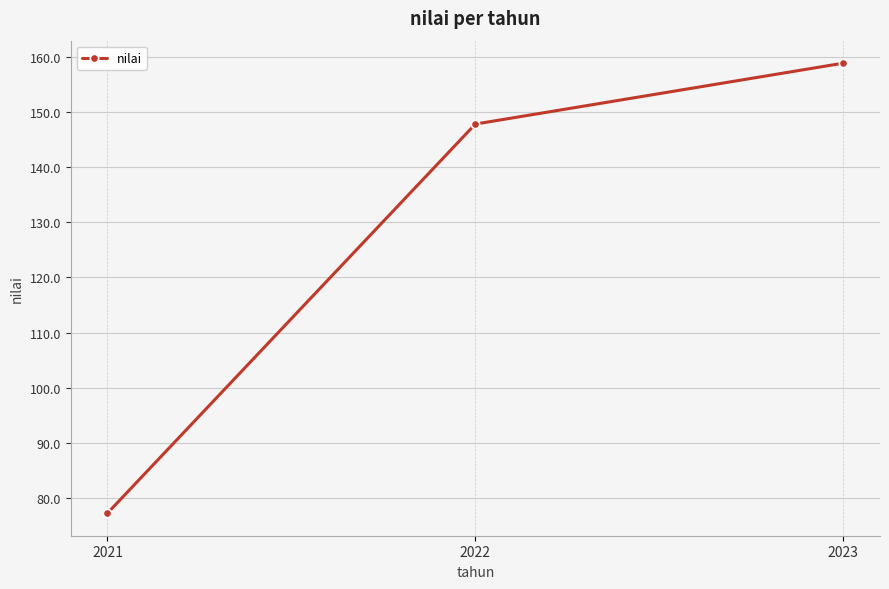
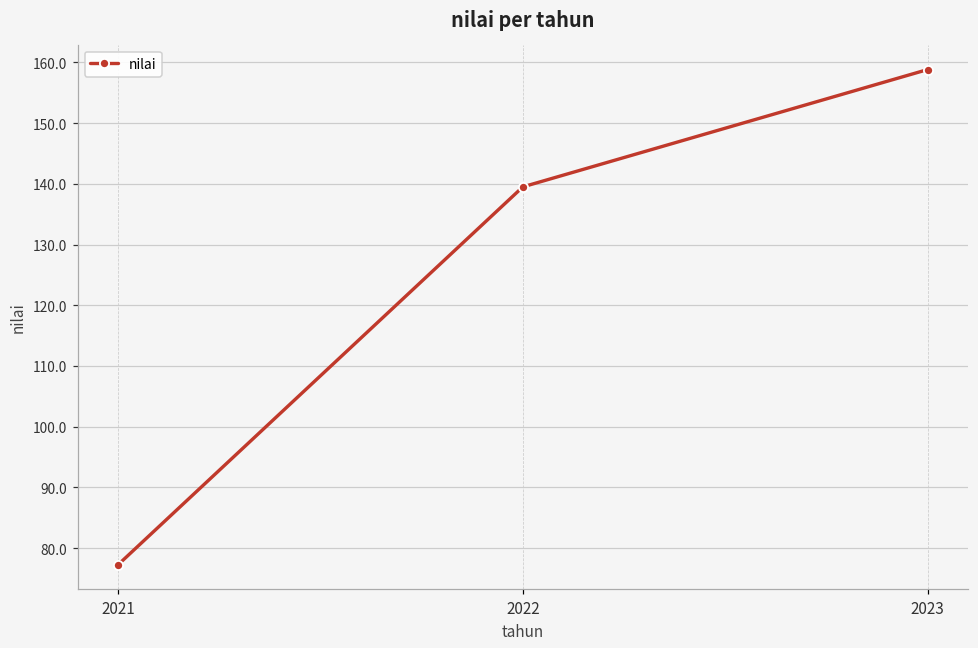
2022: 148 -> 140
